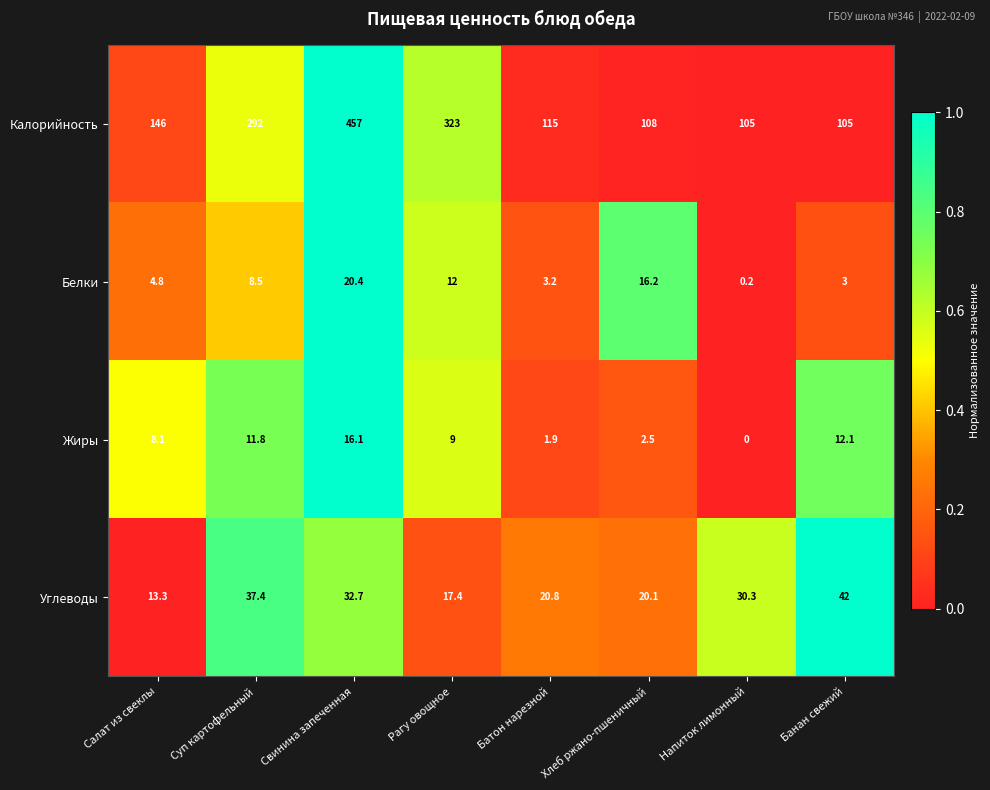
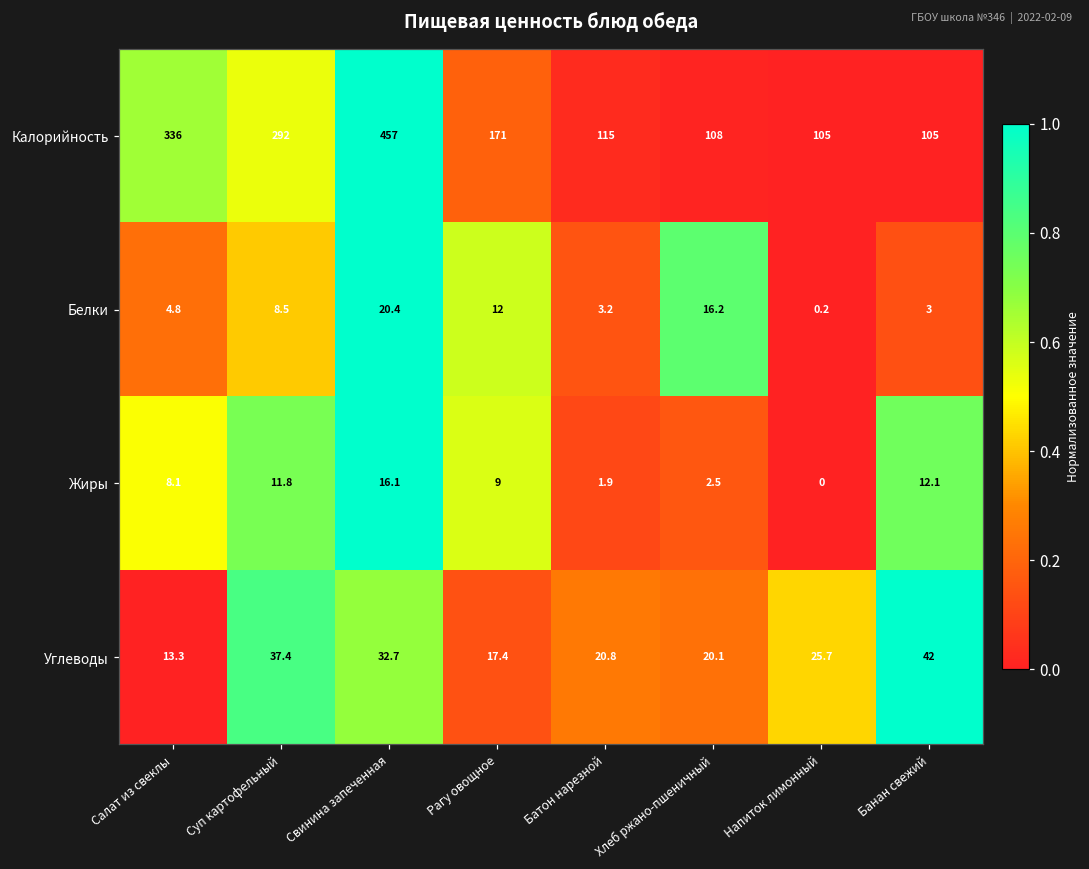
Калорийность, Салат из свеклы: 146 -> 336
Калорийность, Рагу овощное: 323 -> 171
Углеводы, Напиток лимонный: 30.3 -> 25.7
